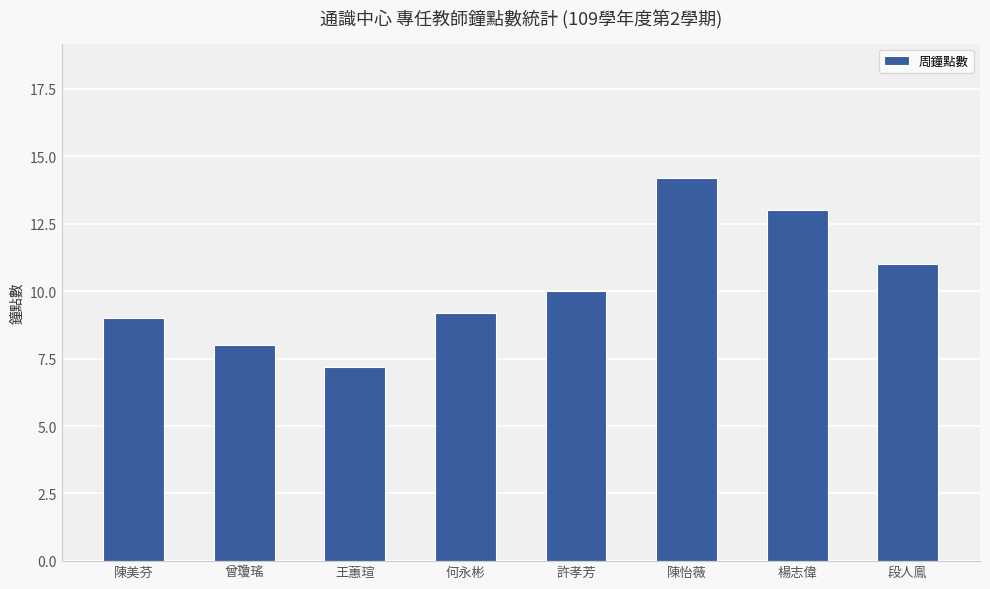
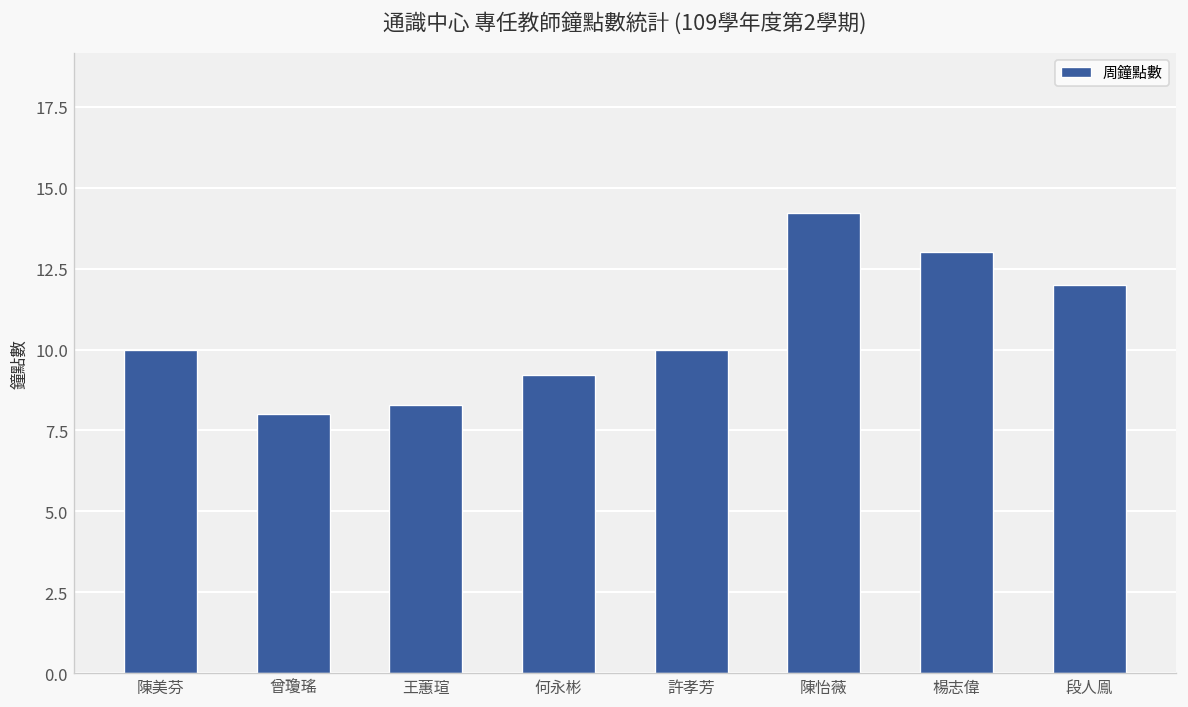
陳美芬: 9 -> 10
王蕙瑄: 7.2 -> 8.3
段人鳯: 11 -> 12
